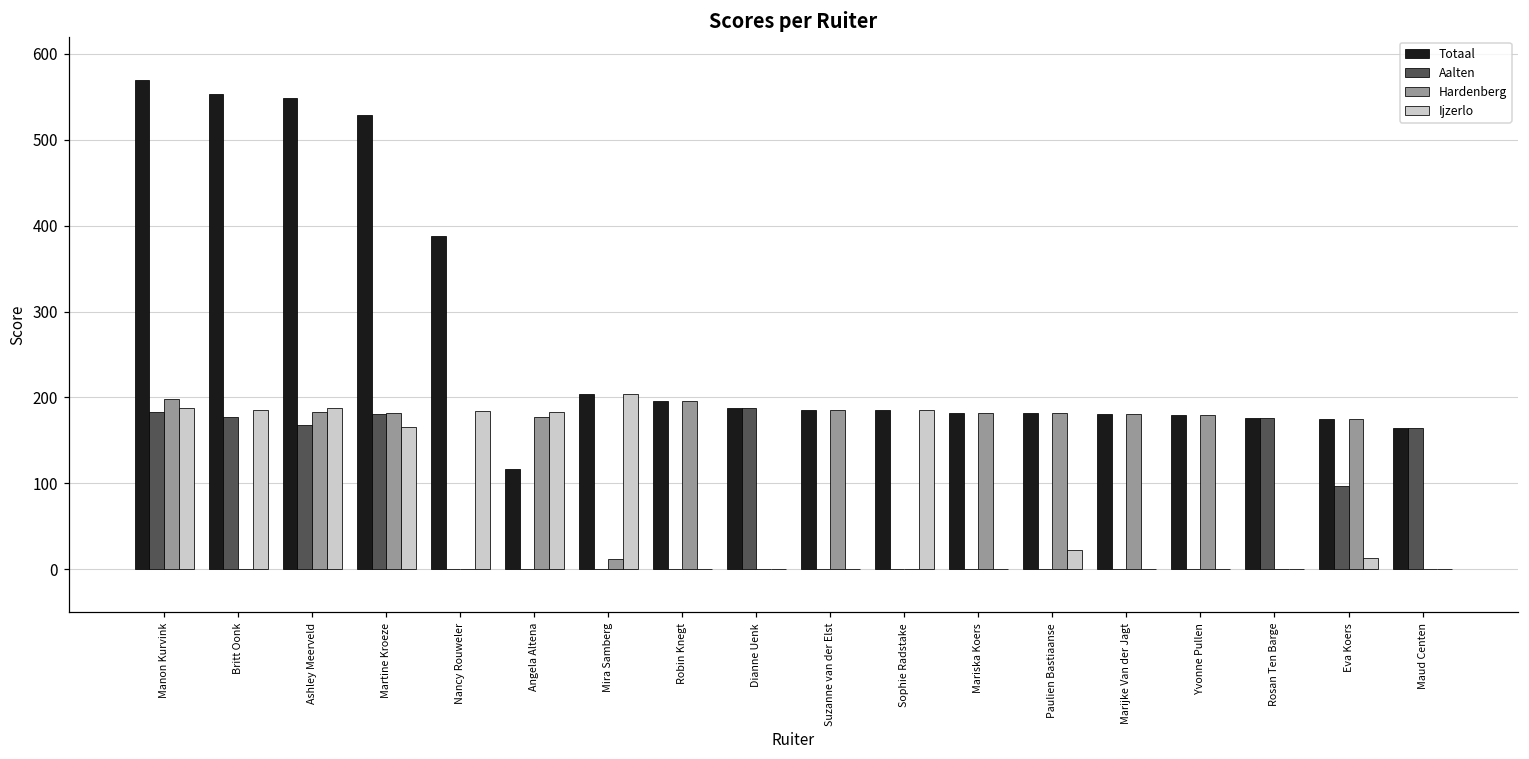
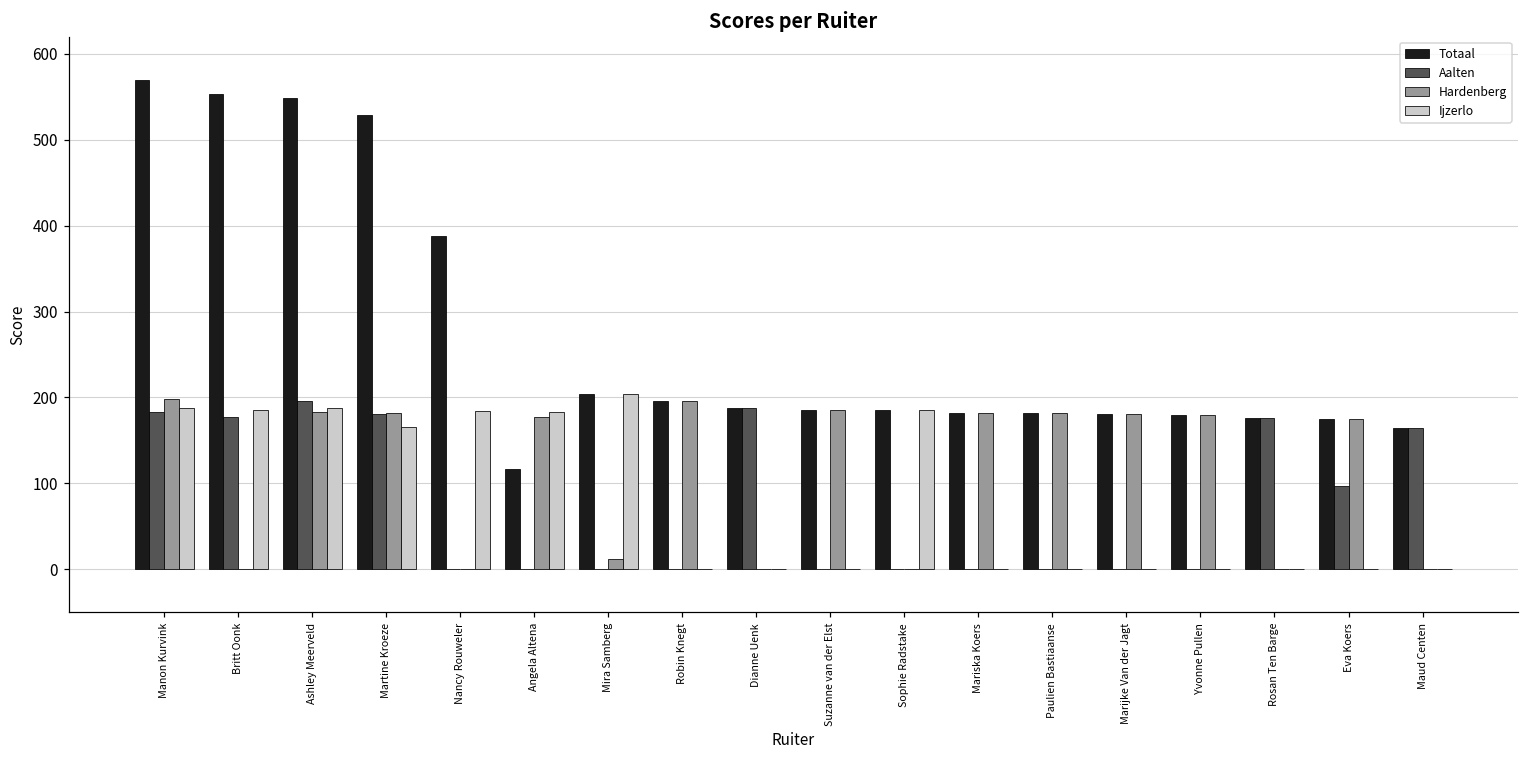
Aalten, Ashley Meerveld: 170 -> 200
Ijzerlo, Paulien Bastiaanse: 20 -> 0
Ijzerlo, Eva Koers: 10 -> 0
